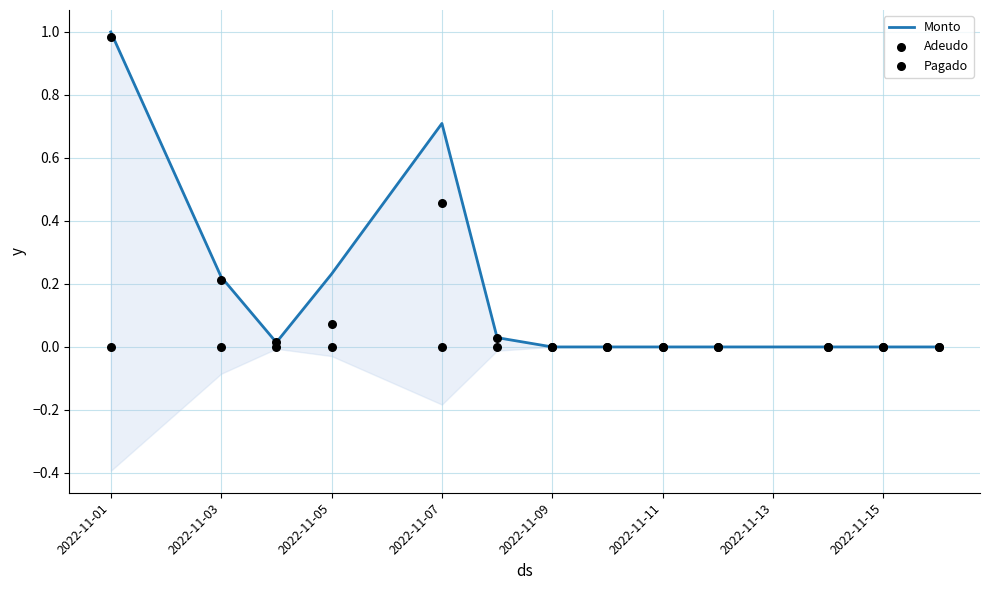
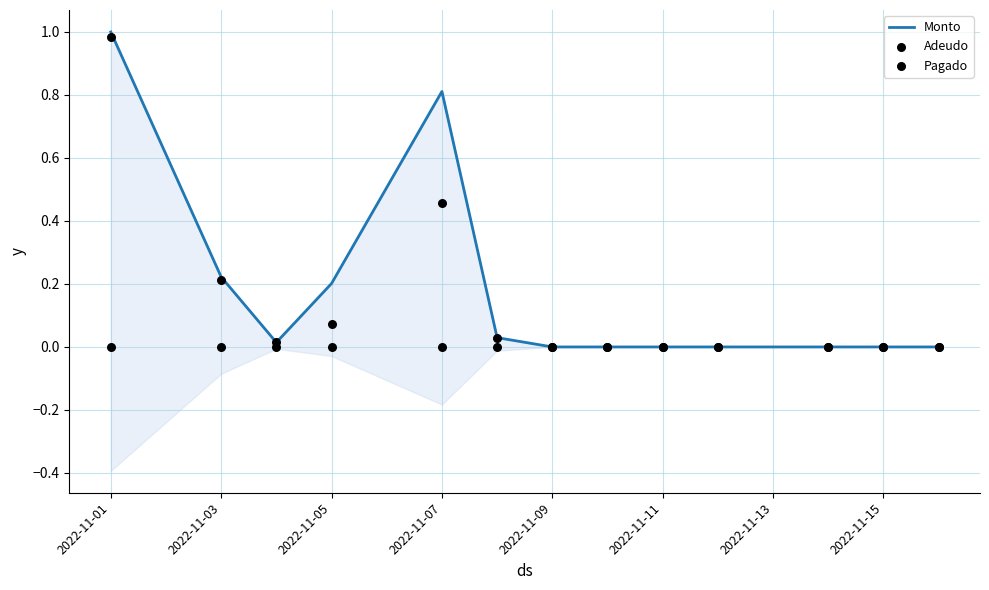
Monto, 2022-11-05: 0.23 -> 0.20
Monto, 2022-11-07: 0.71 -> 0.81
